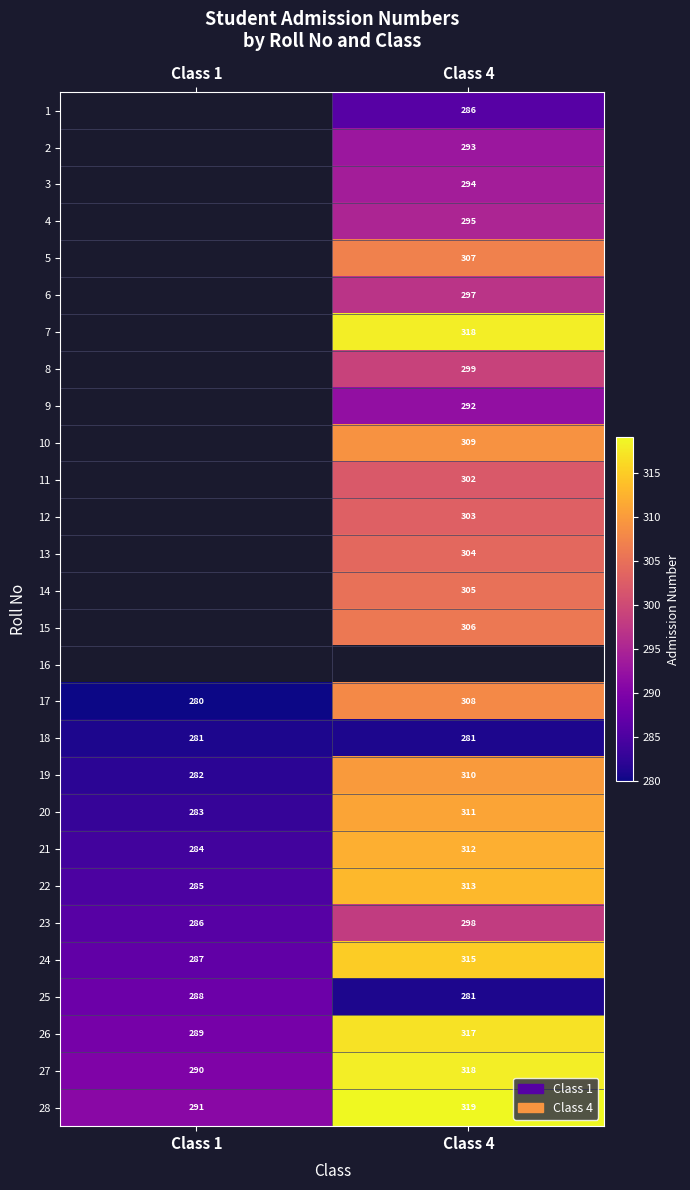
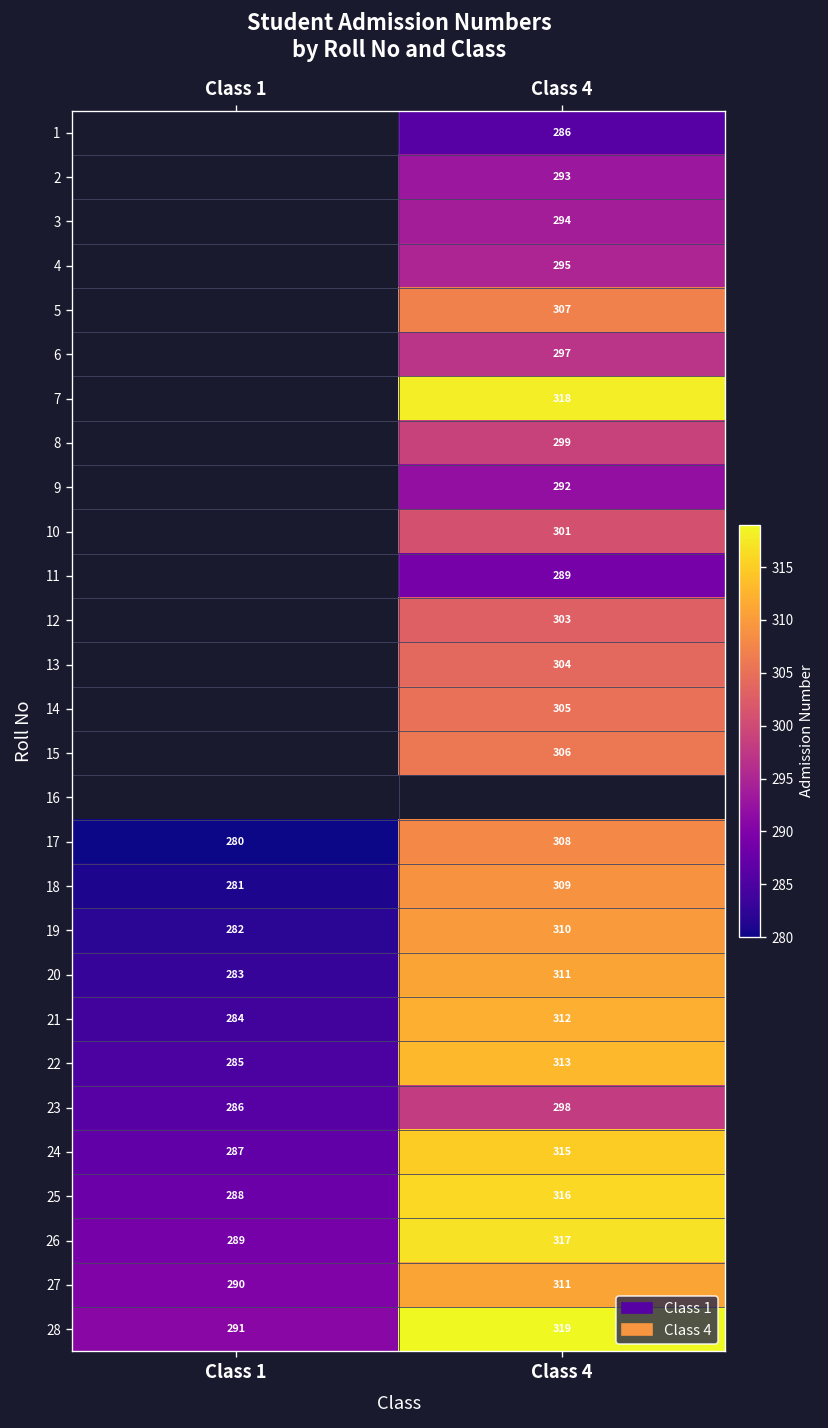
10, Class 4: 309 -> 301
11, Class 4: 302 -> 289
18, Class 4: 281 -> 309
25, Class 4: 281 -> 316
27, Class 4: 318 -> 311
